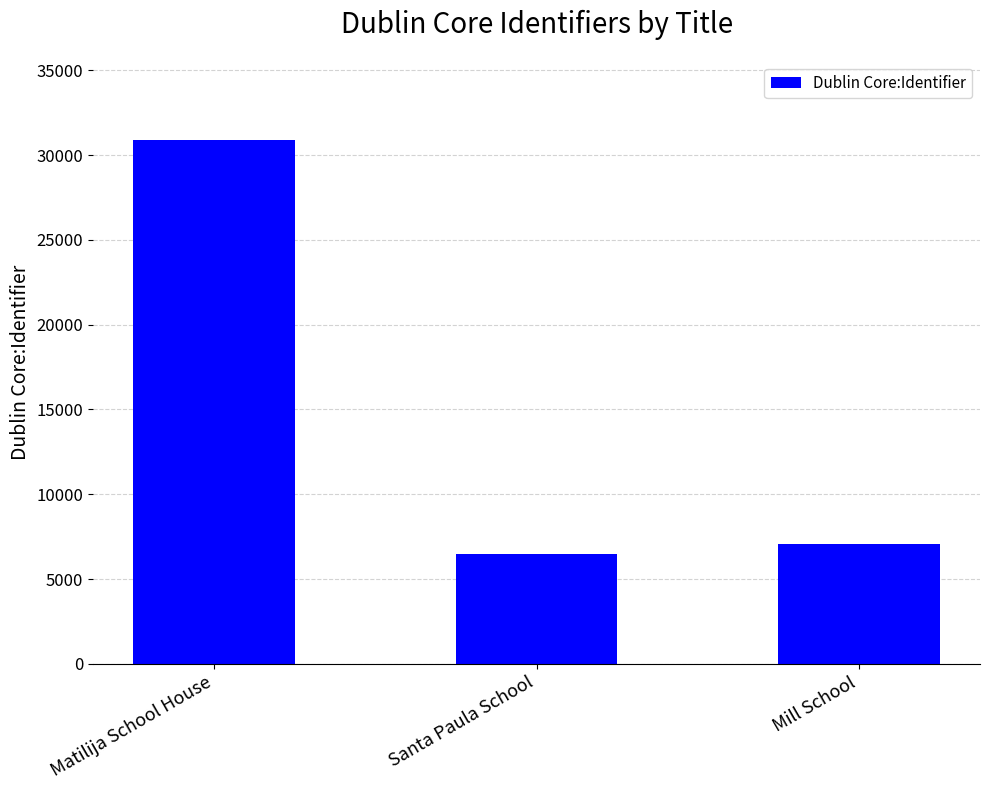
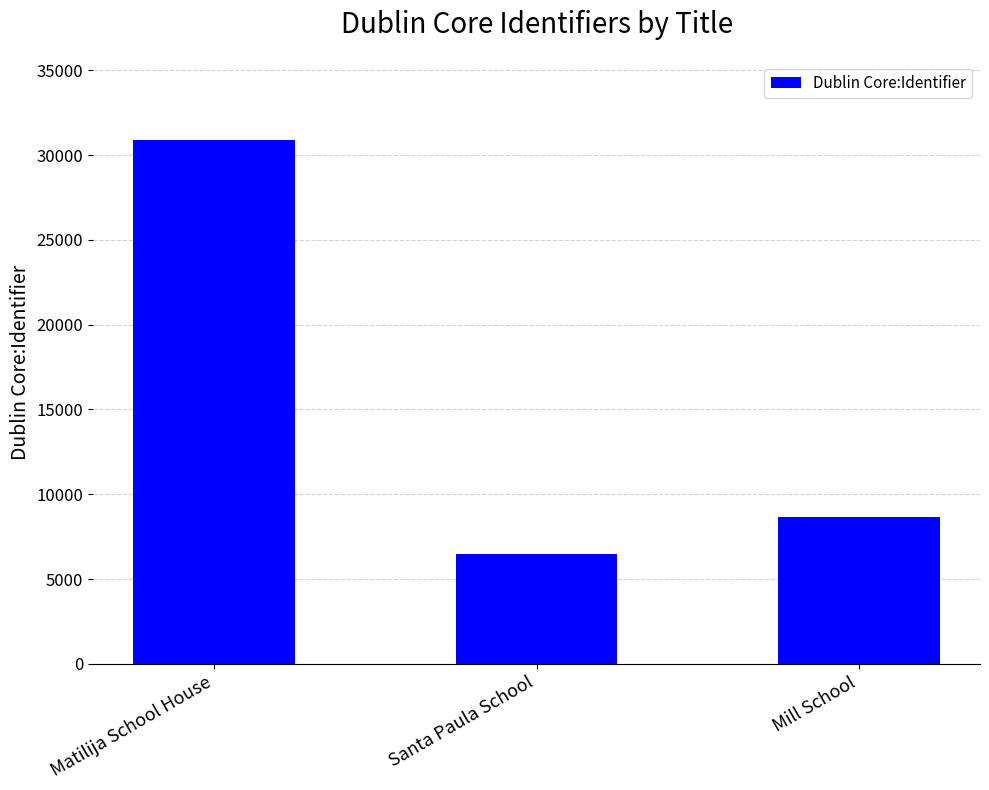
Mill School: 7100 -> 8700
